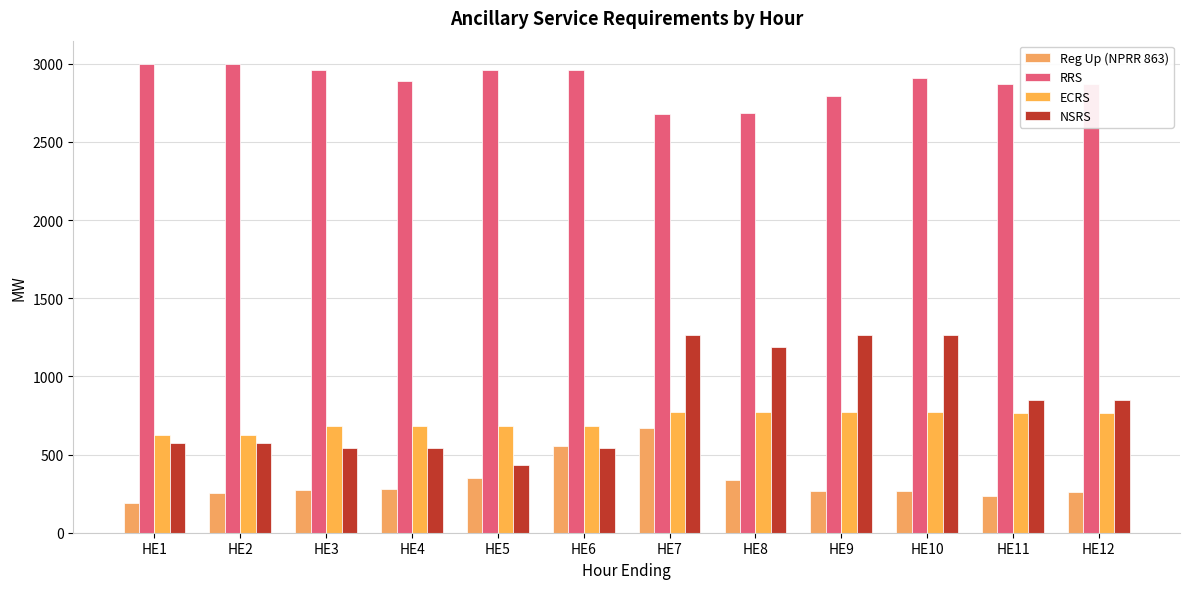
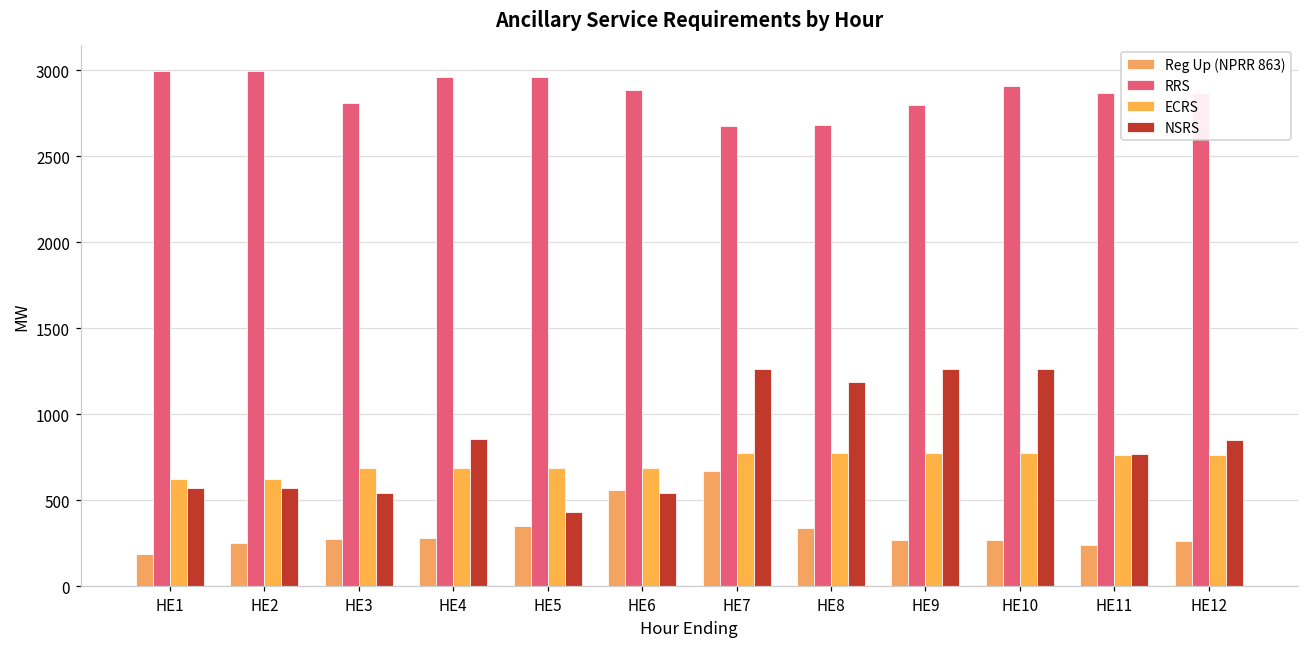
RRS, HE3: 2960 -> 2810
RRS, HE4: 2890 -> 2960
NSRS, HE4: 540 -> 860
RRS, HE6: 2960 -> 2880
NSRS, HE11: 850 -> 770
